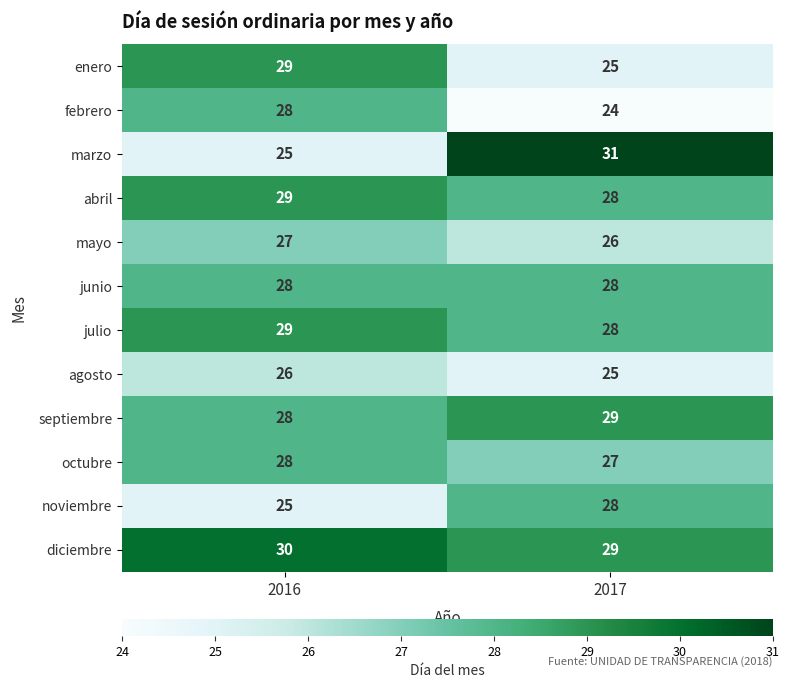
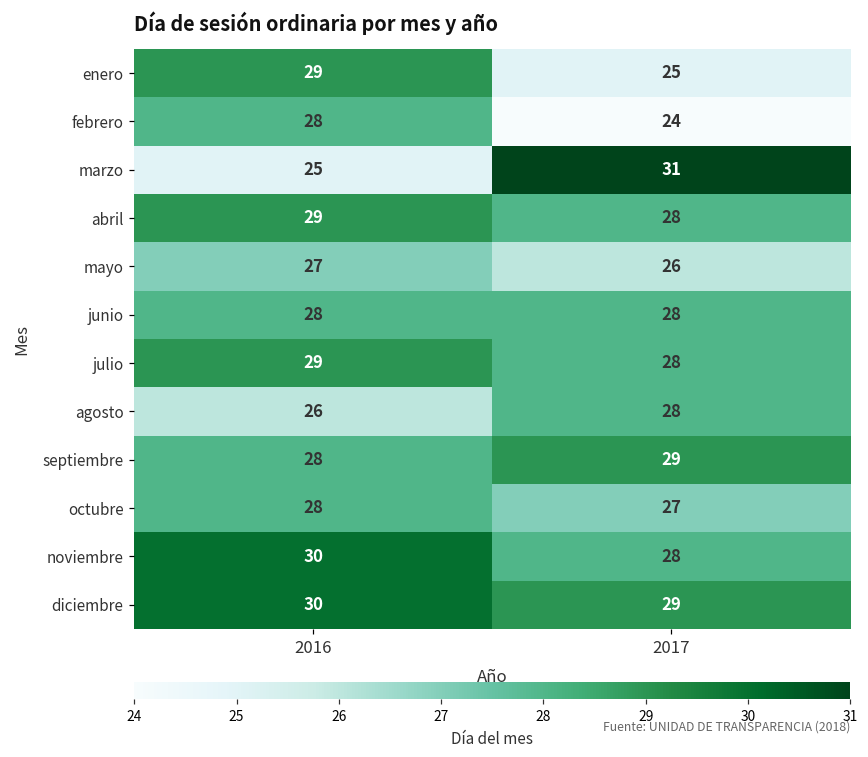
agosto, 2017: 25 -> 28
noviembre, 2016: 25 -> 30
